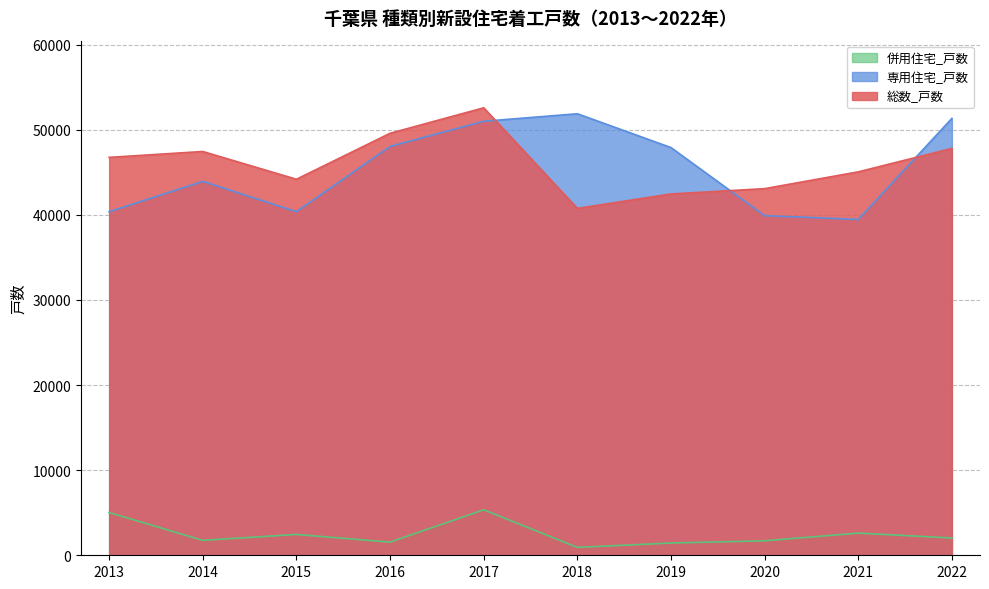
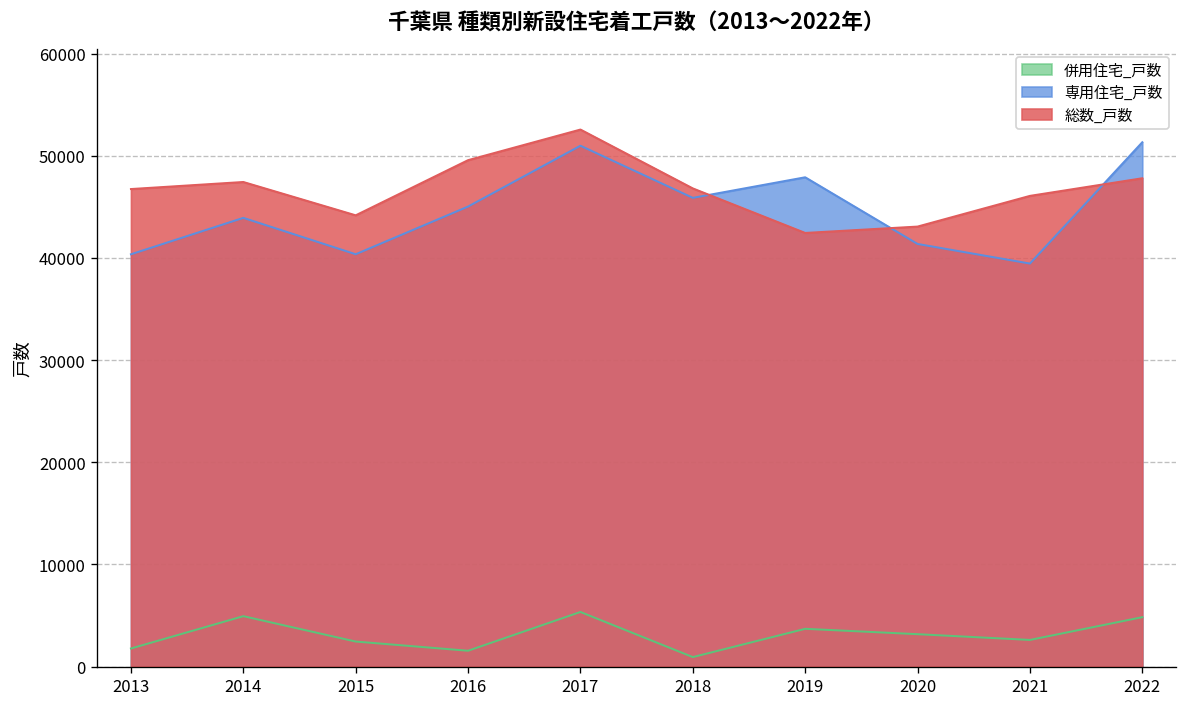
併用住宅_戸数, 2013: 5000 -> 2000
併用住宅_戸数, 2014: 2000 -> 5000
専用住宅_戸数, 2016: 48000 -> 45000
専用住宅_戸数, 2018: 52000 -> 46000
総数_戸数, 2018: 41000 -> 47000
併用住宅_戸数, 2019: 1000 -> 4000
併用住宅_戸数, 2020: 2000 -> 3000
専用住宅_戸数, 2020: 40000 -> 41000
総数_戸数, 2021: 45000 -> 46000
併用住宅_戸数, 2022: 2000 -> 5000
